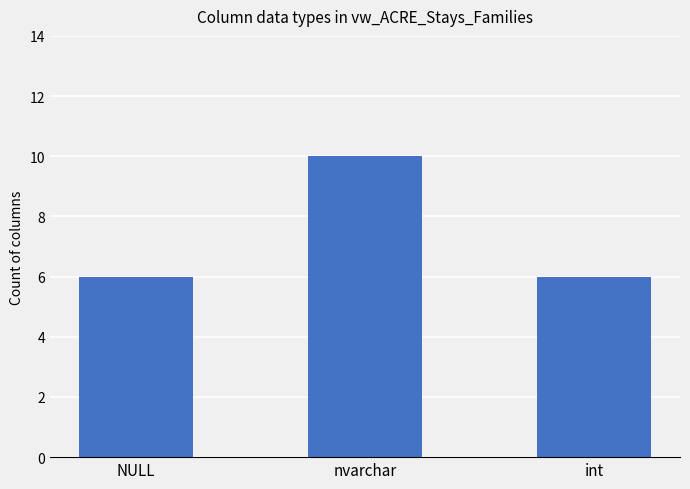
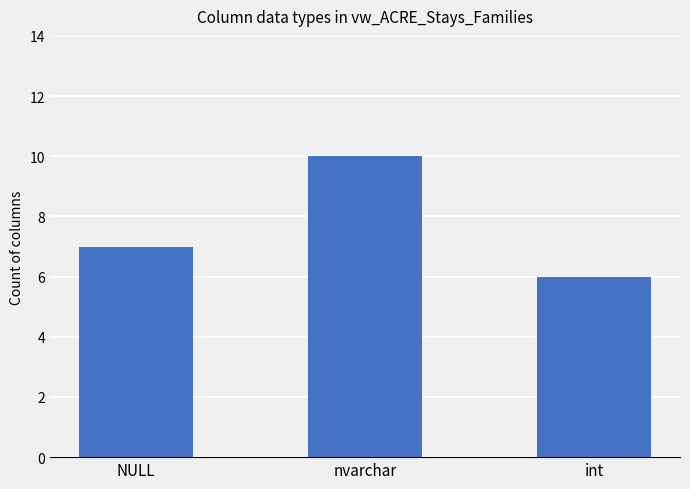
NULL: 6 -> 7
